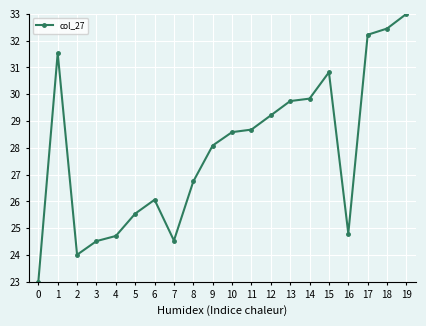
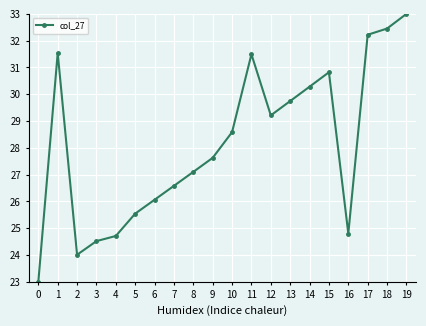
7: 24.5 -> 26.6
8: 26.7 -> 27.1
9: 28.1 -> 27.6
11: 28.7 -> 31.5
14: 29.8 -> 30.3
